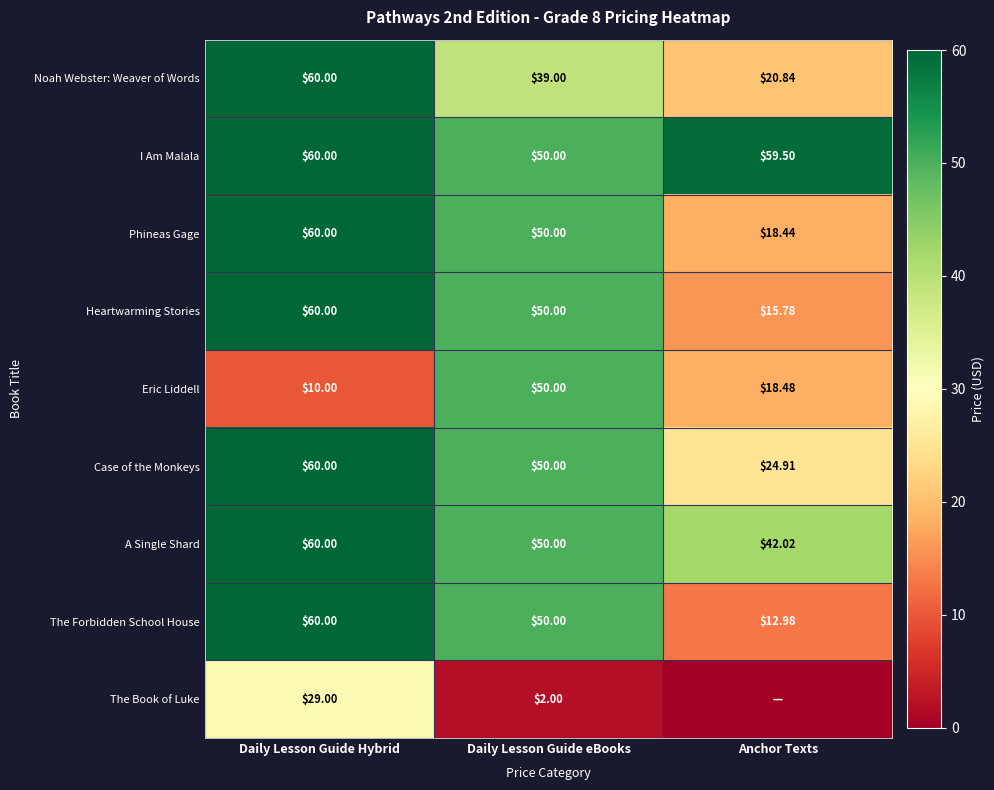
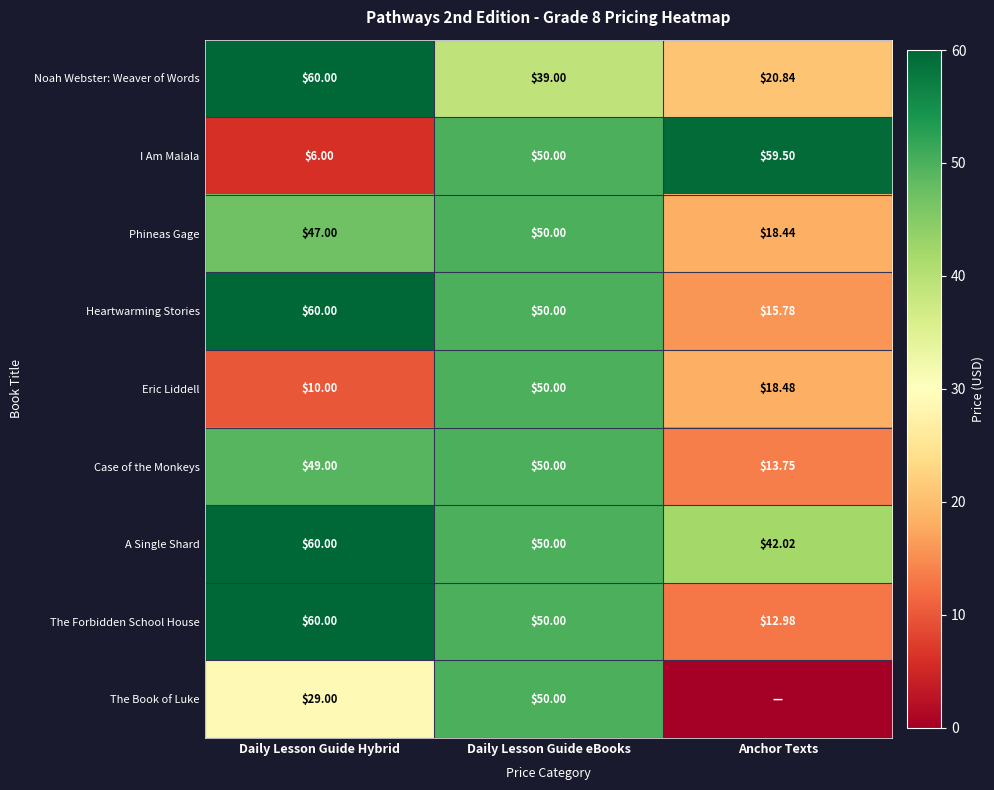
I Am Malala, Daily Lesson Guide Hybrid: $60.00 -> $6.00
Phineas Gage, Daily Lesson Guide Hybrid: $60.00 -> $47.00
Case of the Monkeys, Daily Lesson Guide Hybrid: $60.00 -> $49.00
Case of the Monkeys, Anchor Texts: $24.91 -> $13.75
The Book of Luke, Daily Lesson Guide eBooks: $2.00 -> $50.00
